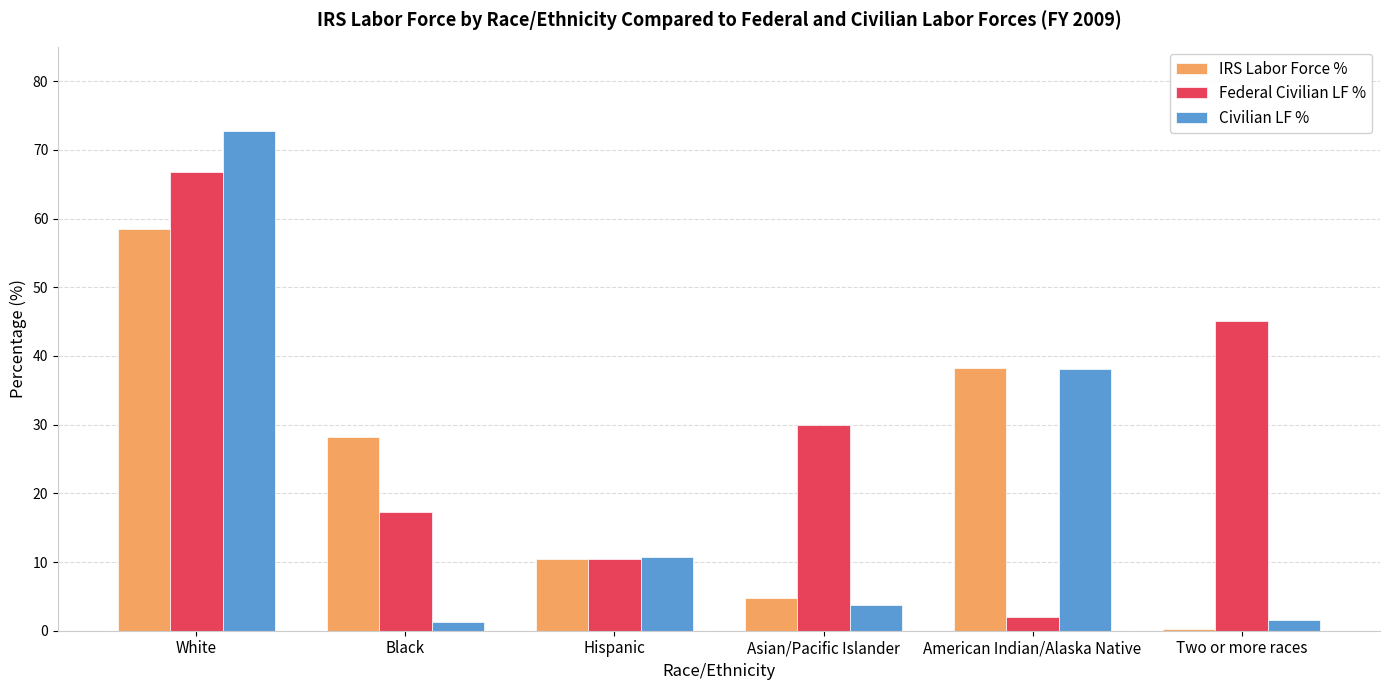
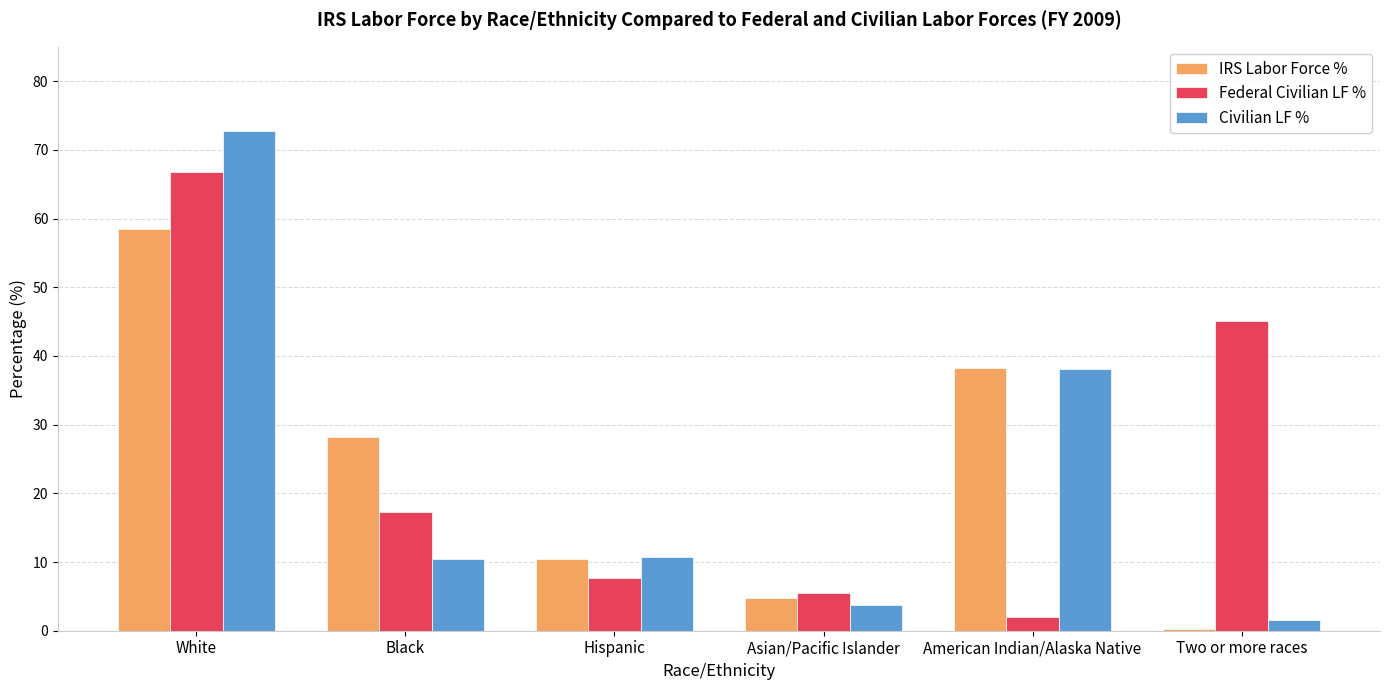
Civilian LF %, Black: 1 -> 11
Federal Civilian LF %, Hispanic: 11 -> 8
Federal Civilian LF %, Asian/Pacific Islander: 30 -> 6
